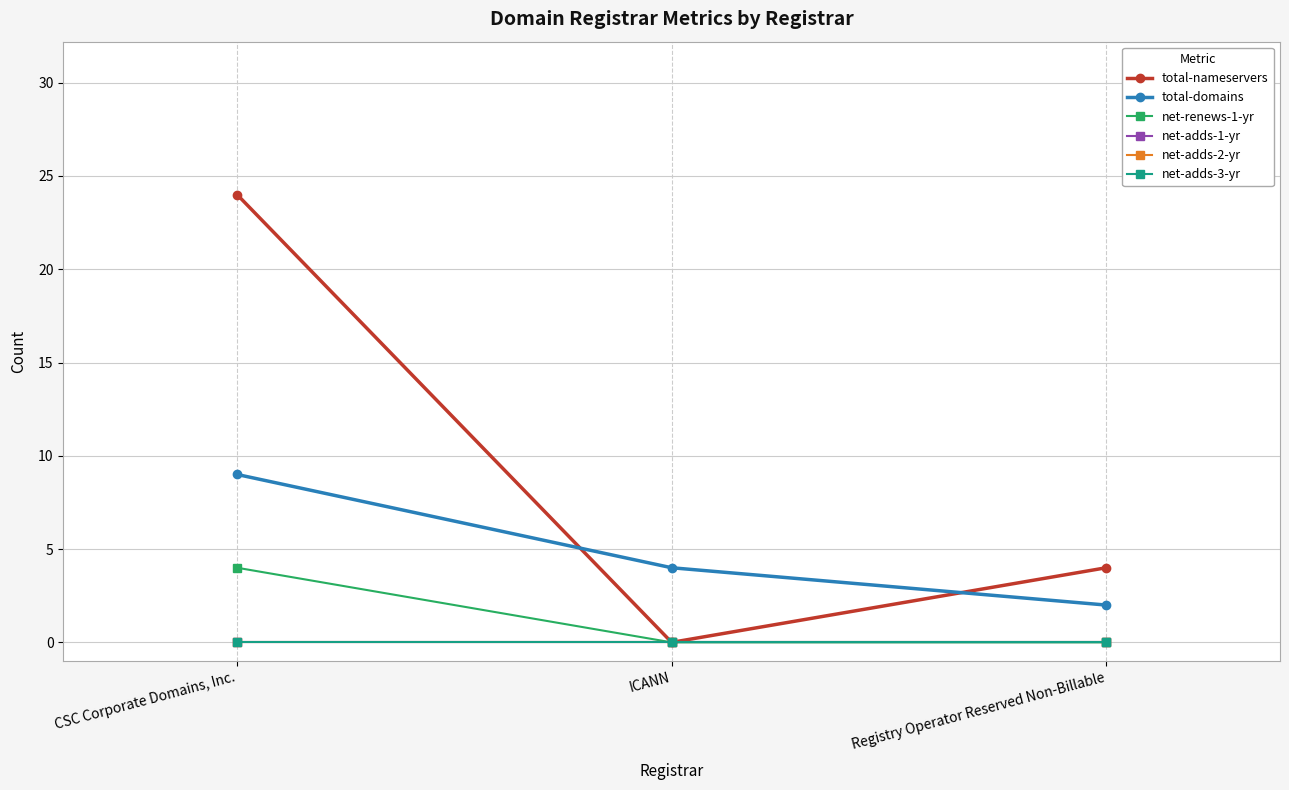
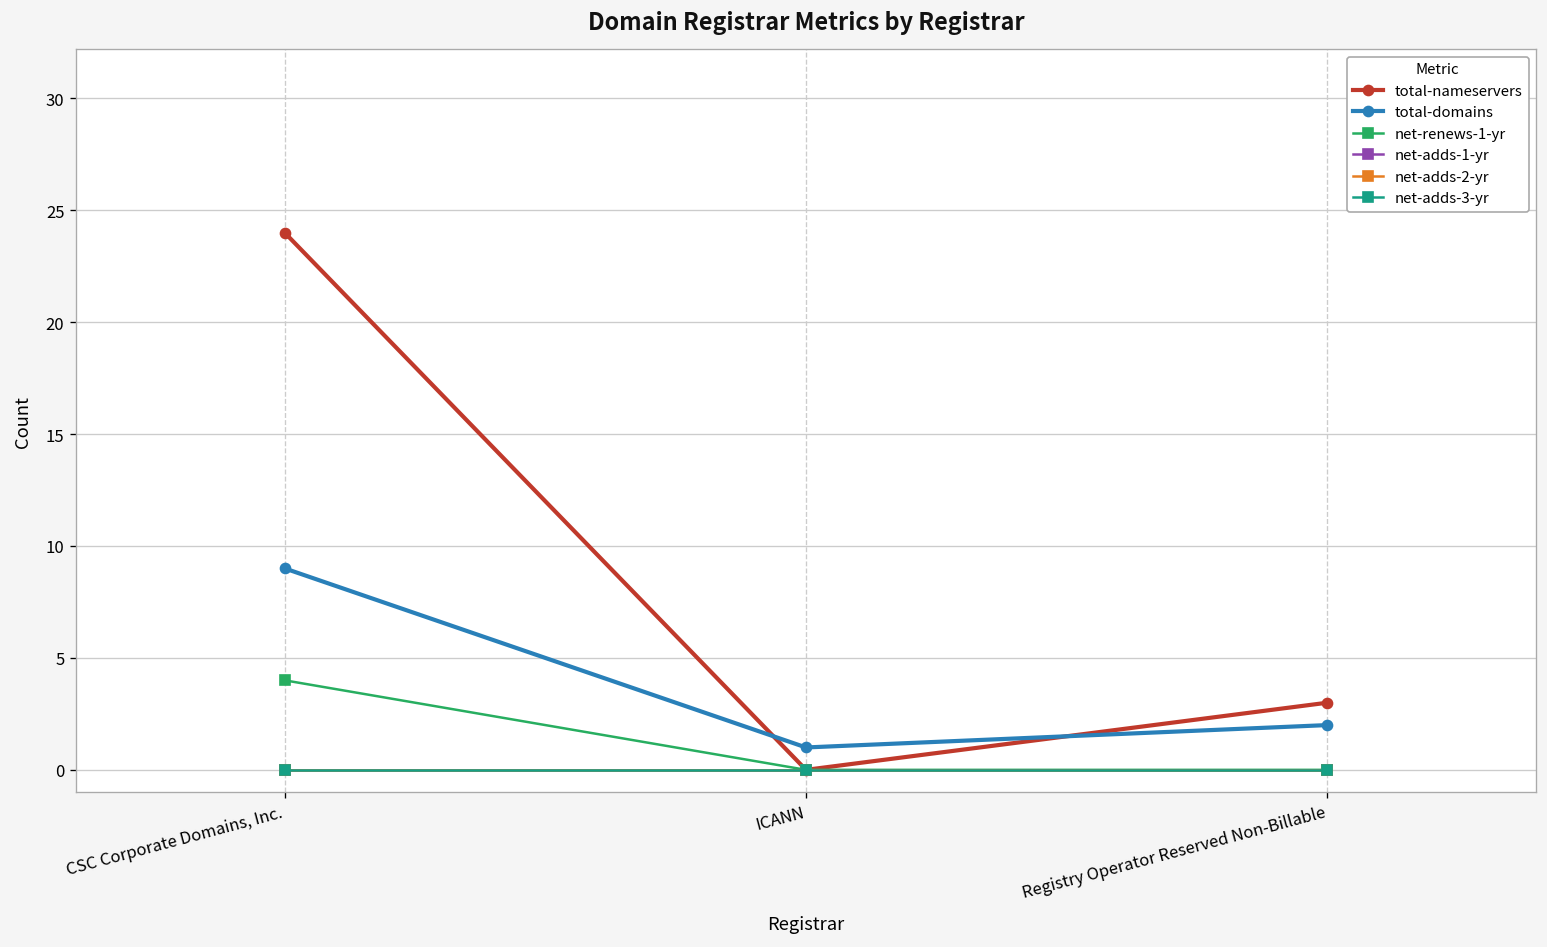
total-domains, ICANN: 4 -> 1
total-nameservers, Registry Operator Reserved Non-Billable: 4 -> 3
